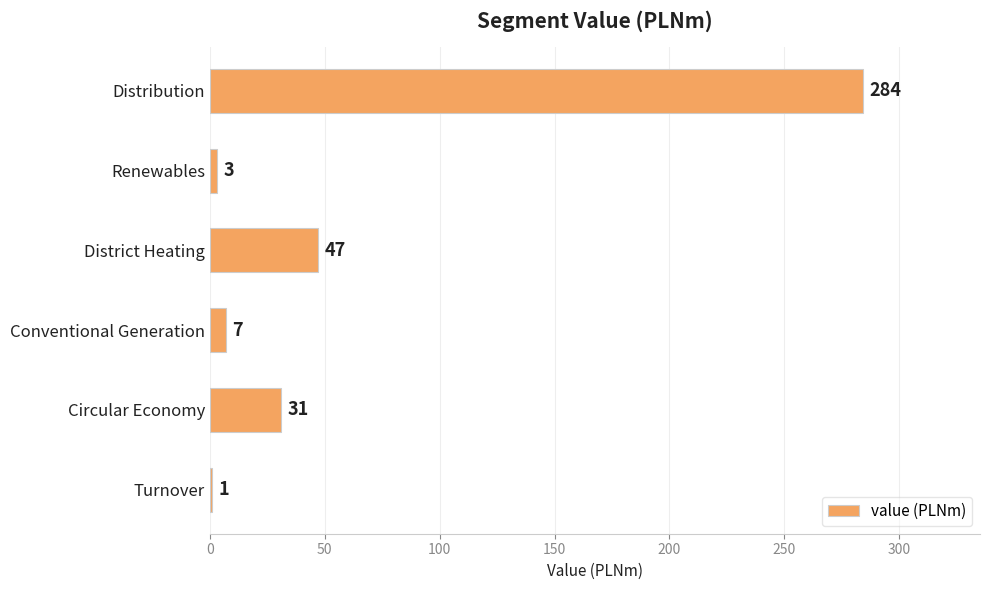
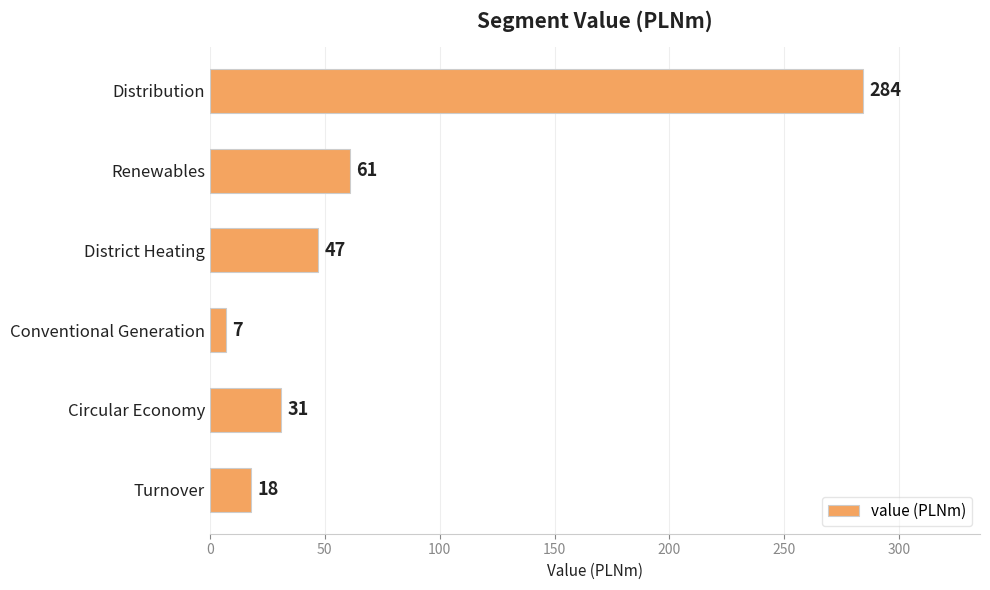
Renewables: 3 -> 61
Turnover: 1 -> 18
